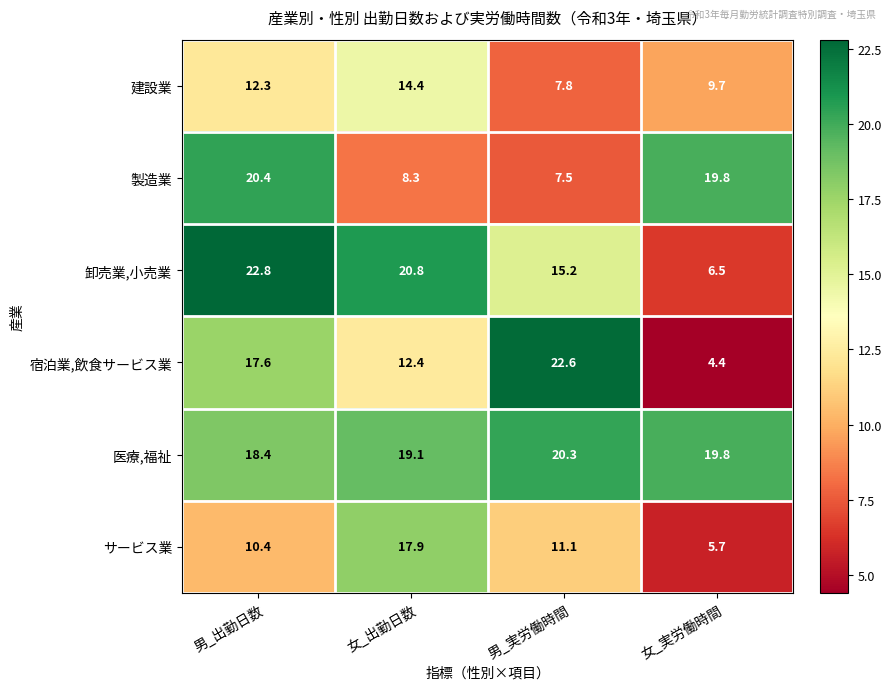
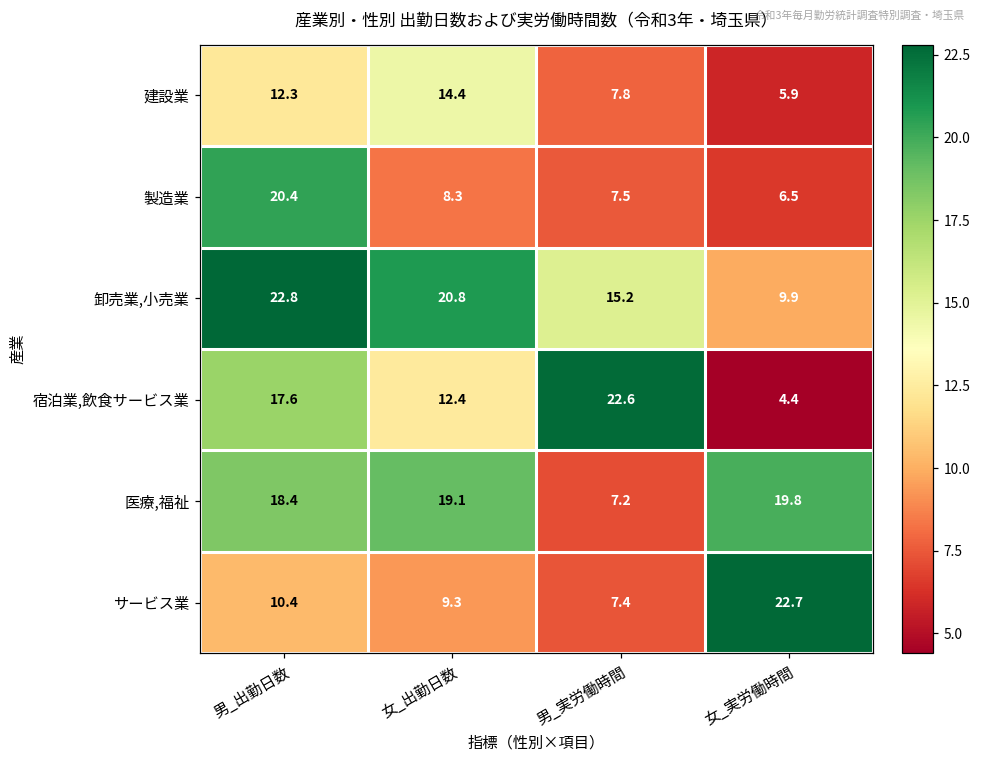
建設業, 女_実労働時間: 9.7 -> 5.9
製造業, 女_実労働時間: 19.8 -> 6.5
卸売業,小売業, 女_実労働時間: 6.5 -> 9.9
医療,福祉, 男_実労働時間: 20.3 -> 7.2
サービス業, 女_出勤日数: 17.9 -> 9.3
サービス業, 男_実労働時間: 11.1 -> 7.4
サービス業, 女_実労働時間: 5.7 -> 22.7
